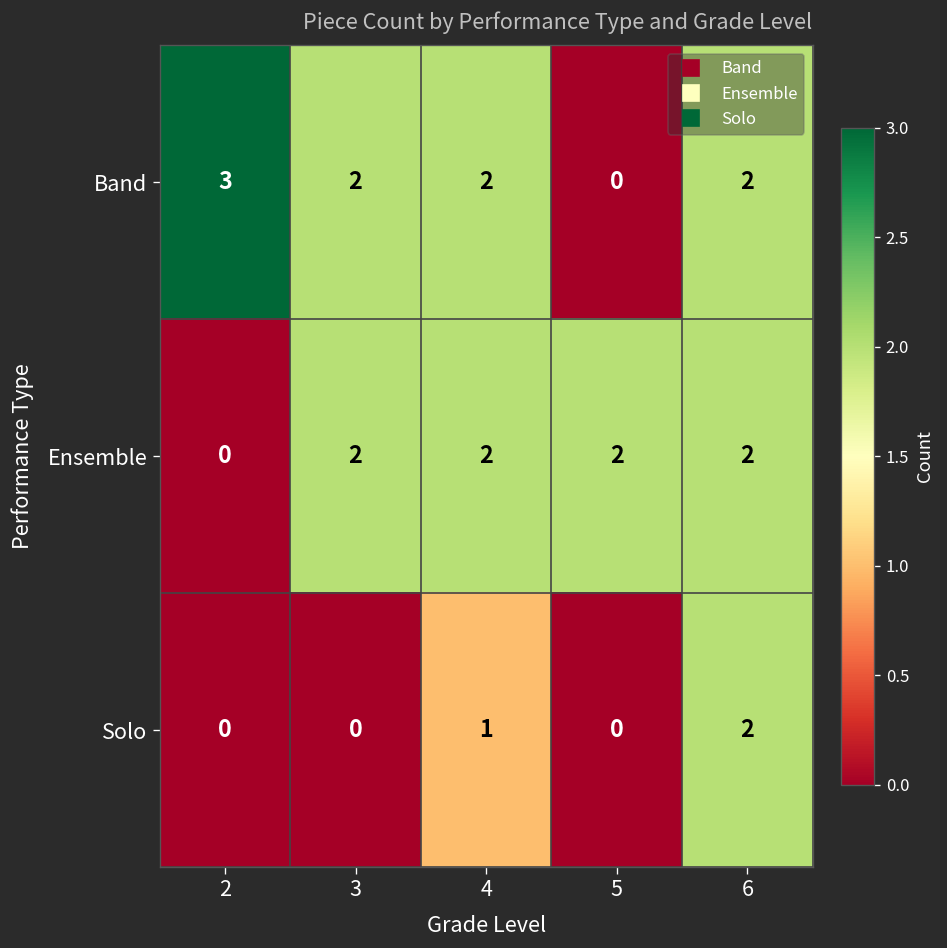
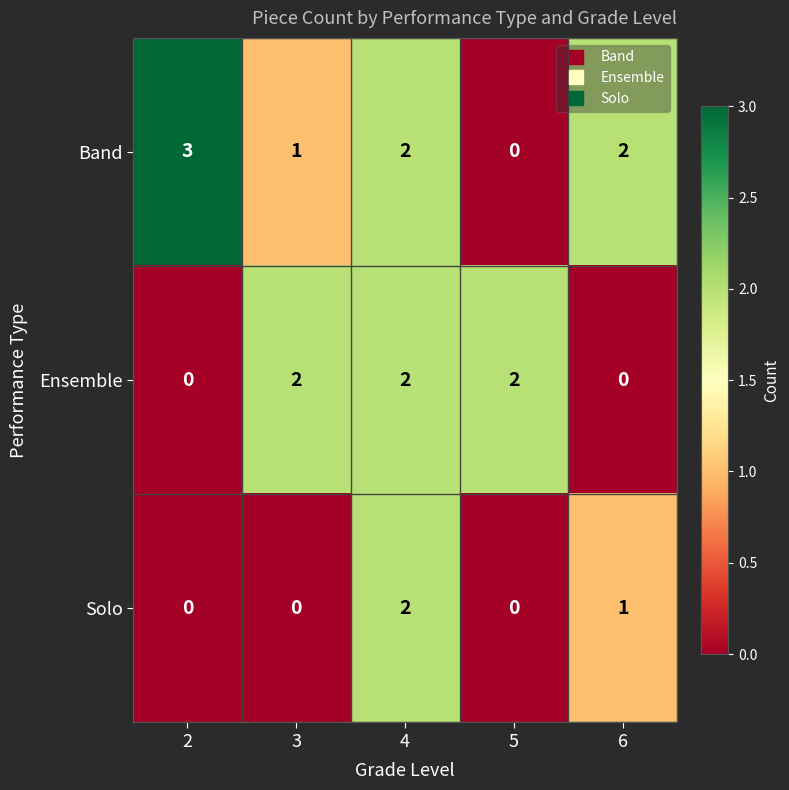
Band, 3: 2 -> 1
Ensemble, 6: 2 -> 0
Solo, 4: 1 -> 2
Solo, 6: 2 -> 1
